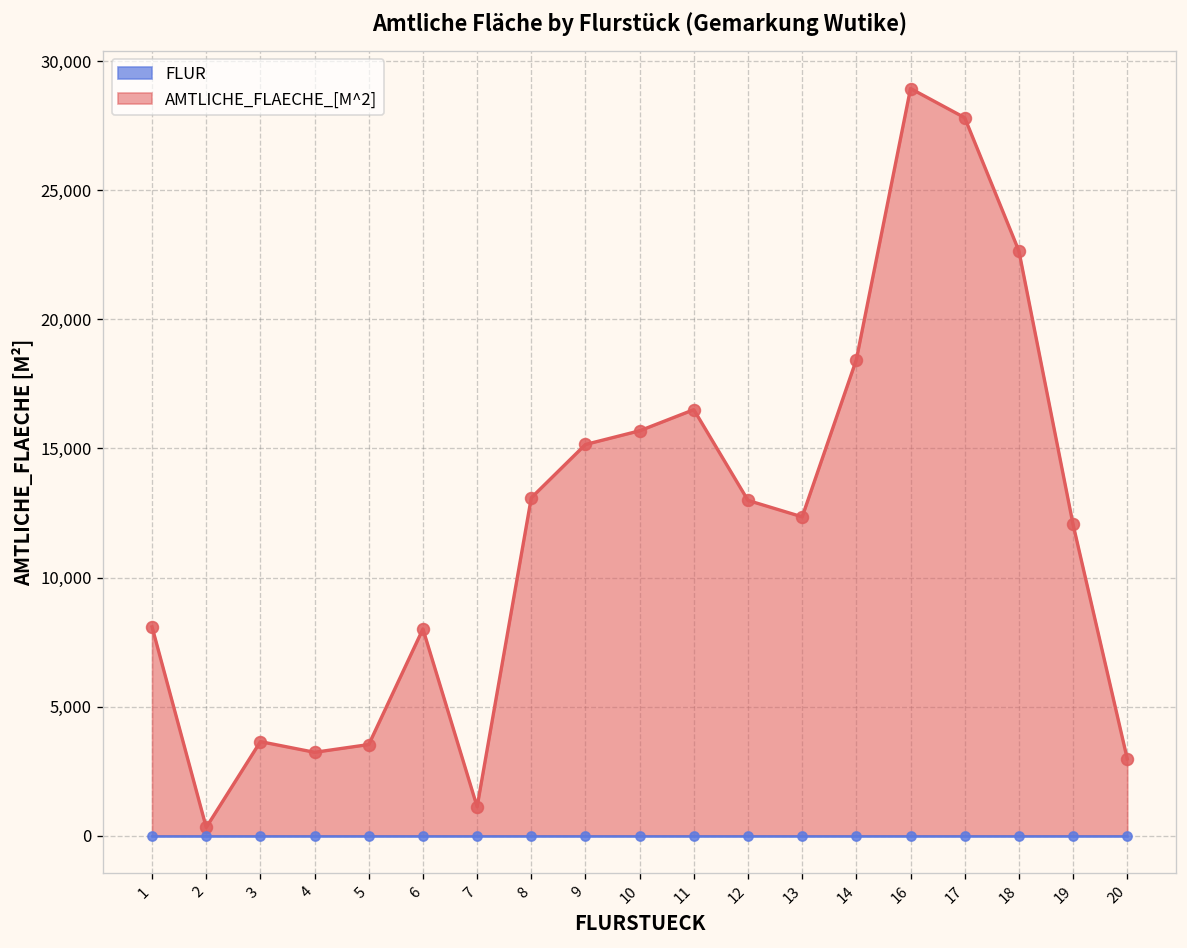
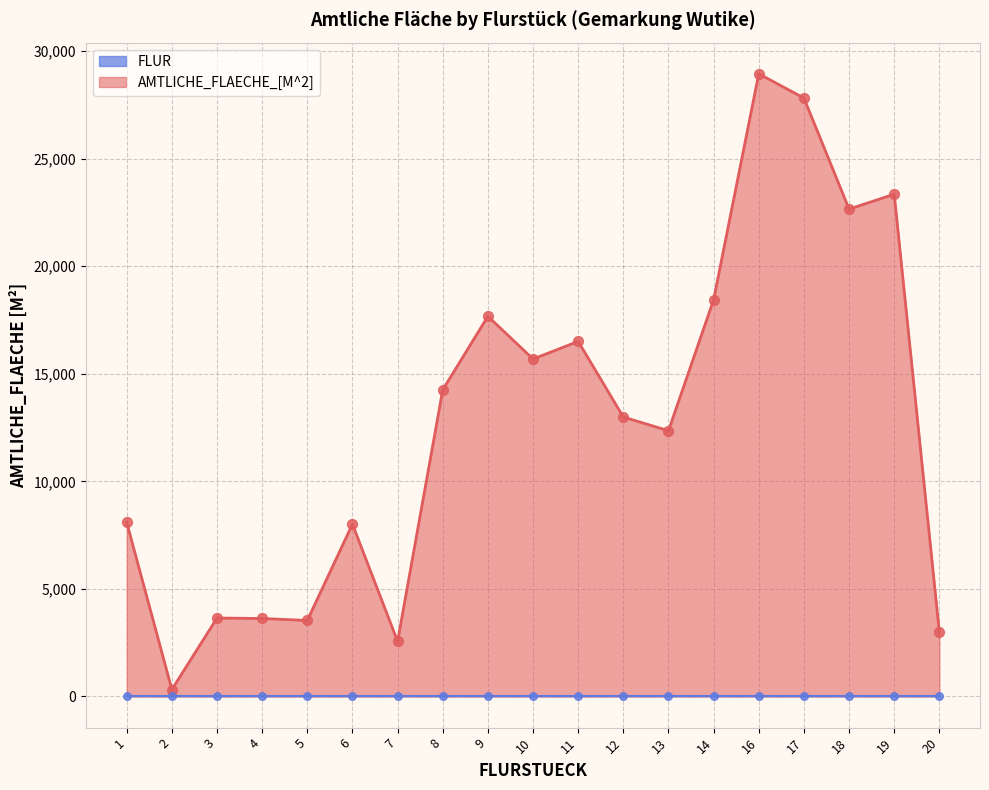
AMTLICHE_FLAECHE_[M^2], 4: 3,200 -> 3,600
AMTLICHE_FLAECHE_[M^2], 7: 1,100 -> 2,600
AMTLICHE_FLAECHE_[M^2], 8: 13,100 -> 14,300
AMTLICHE_FLAECHE_[M^2], 9: 15,200 -> 17,700
AMTLICHE_FLAECHE_[M^2], 19: 12,100 -> 23,300
